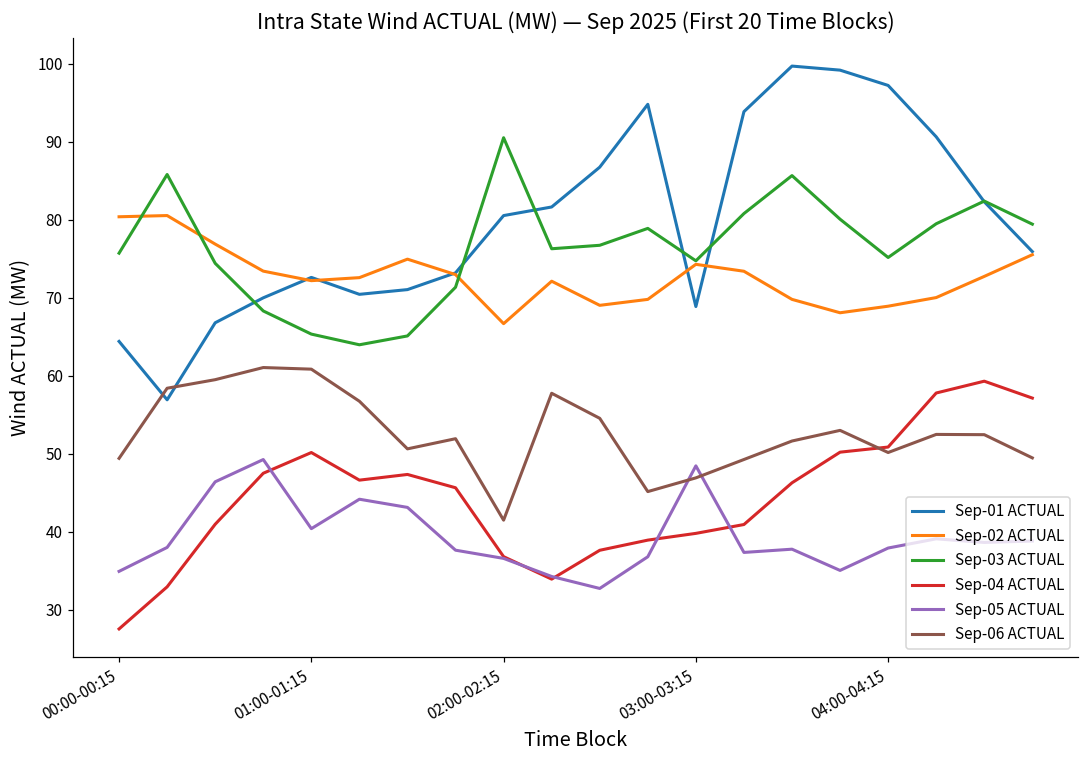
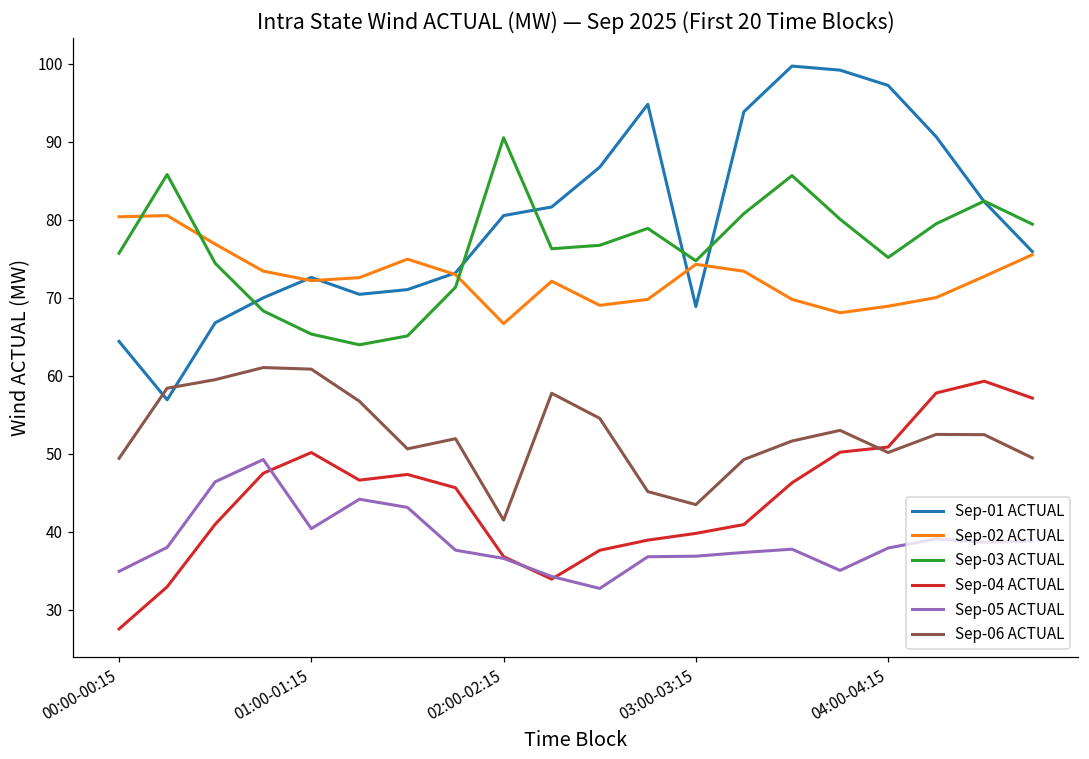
Sep-05 ACTUAL, 03:00-03:15: 48 -> 37
Sep-06 ACTUAL, 03:00-03:15: 47 -> 43
